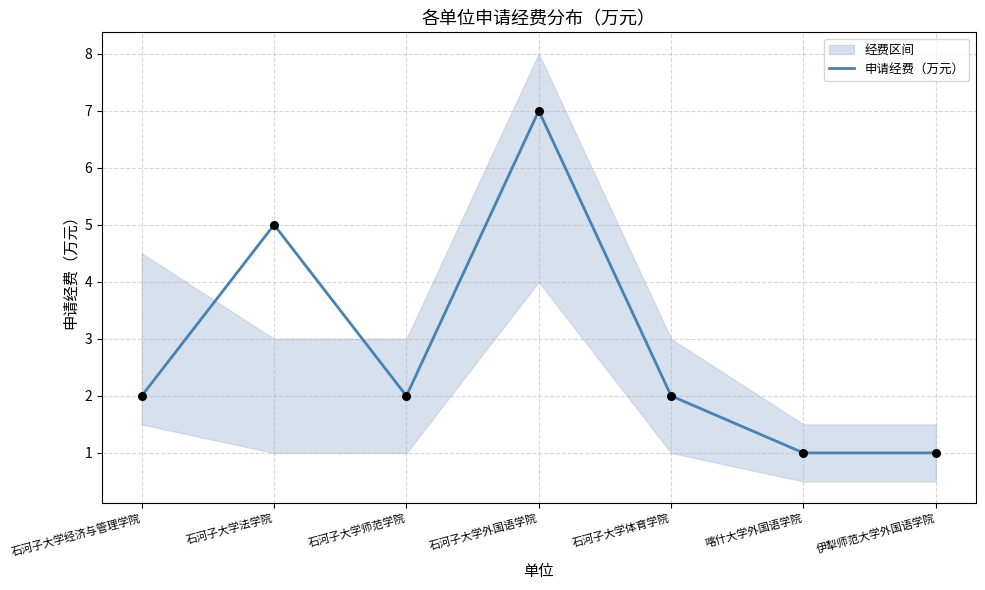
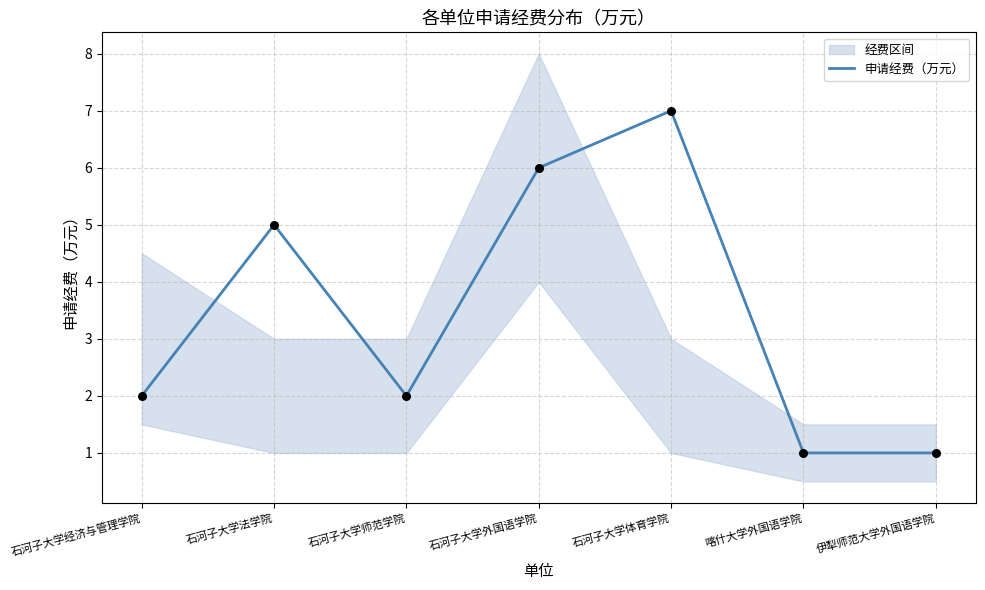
申请经费（万元）, 石河子大学外国语学院: 7 -> 6
申请经费（万元）, 石河子大学体育学院: 2 -> 7
